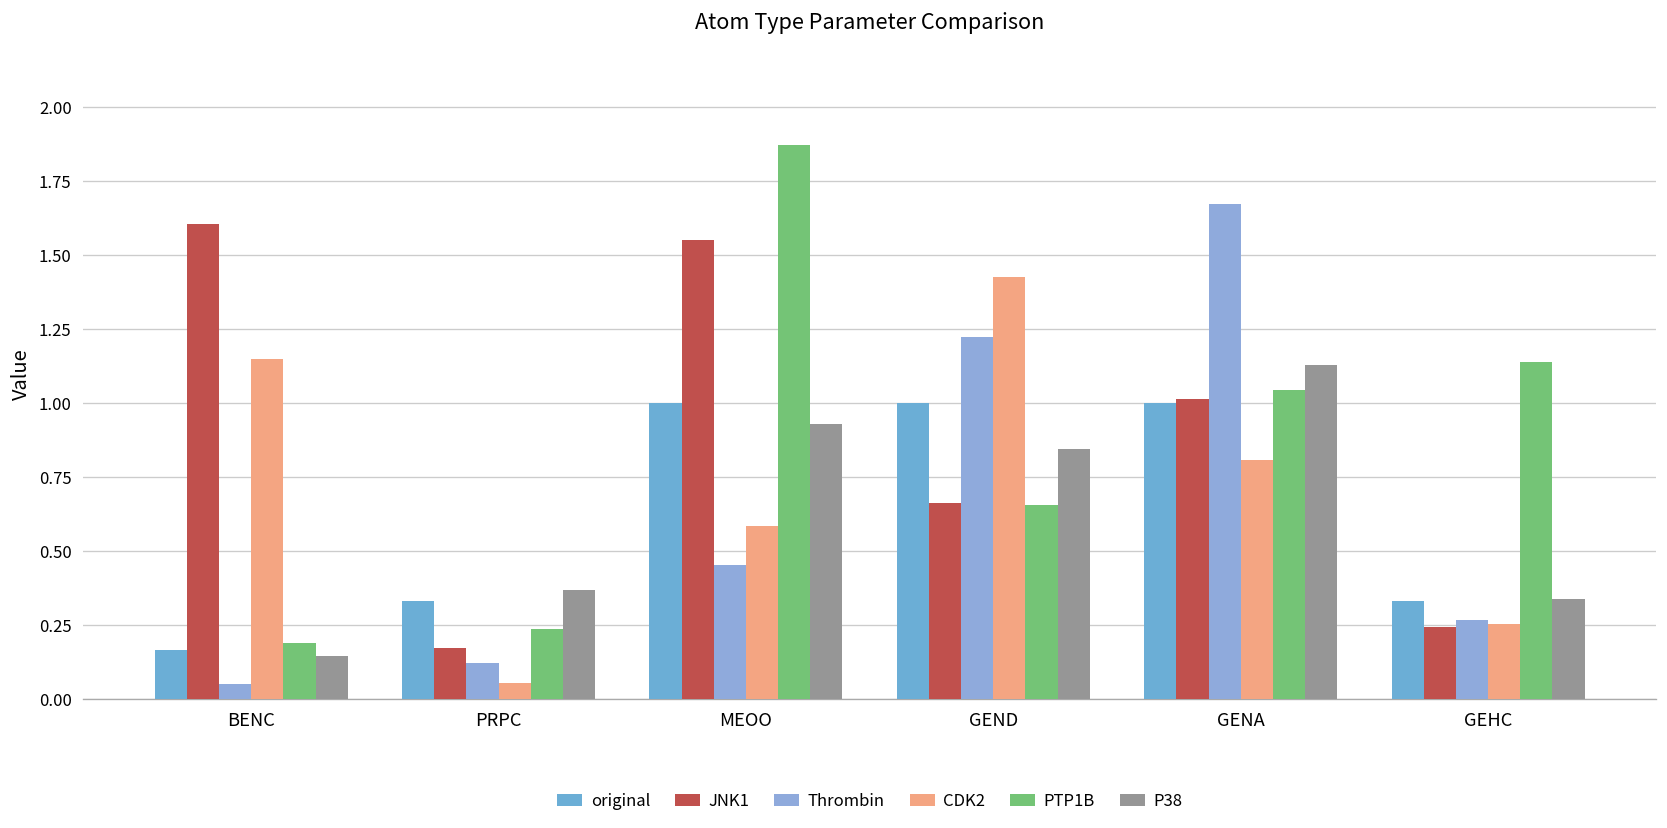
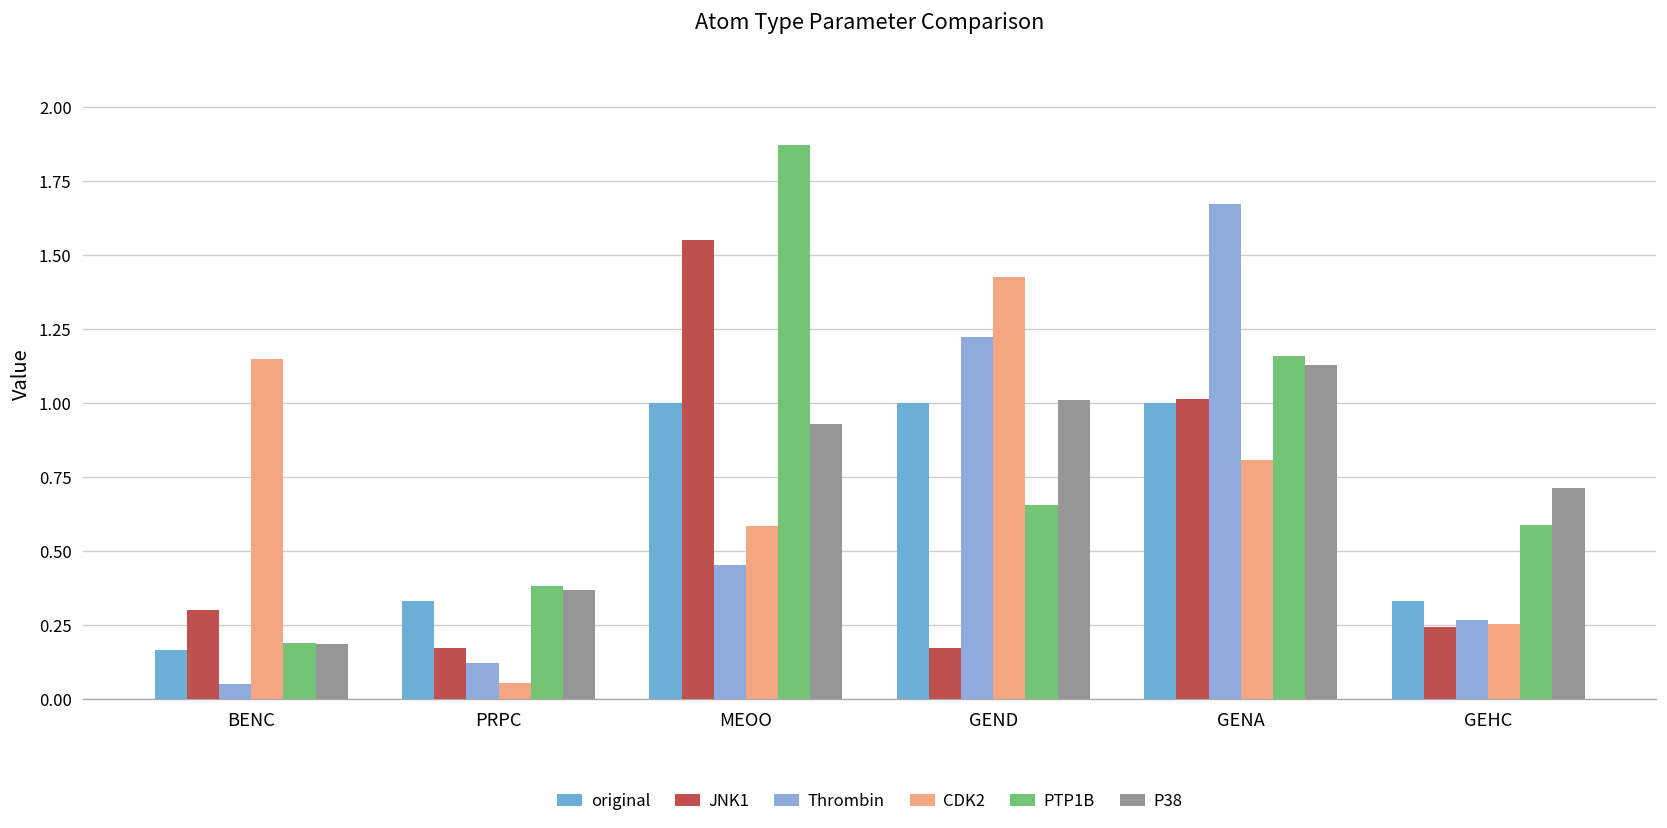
JNK1, BENC: 1.61 -> 0.30
P38, BENC: 0.15 -> 0.19
PTP1B, PRPC: 0.24 -> 0.38
JNK1, GEND: 0.66 -> 0.17
P38, GEND: 0.85 -> 1.01
PTP1B, GENA: 1.04 -> 1.16
PTP1B, GEHC: 1.14 -> 0.59
P38, GEHC: 0.34 -> 0.71
